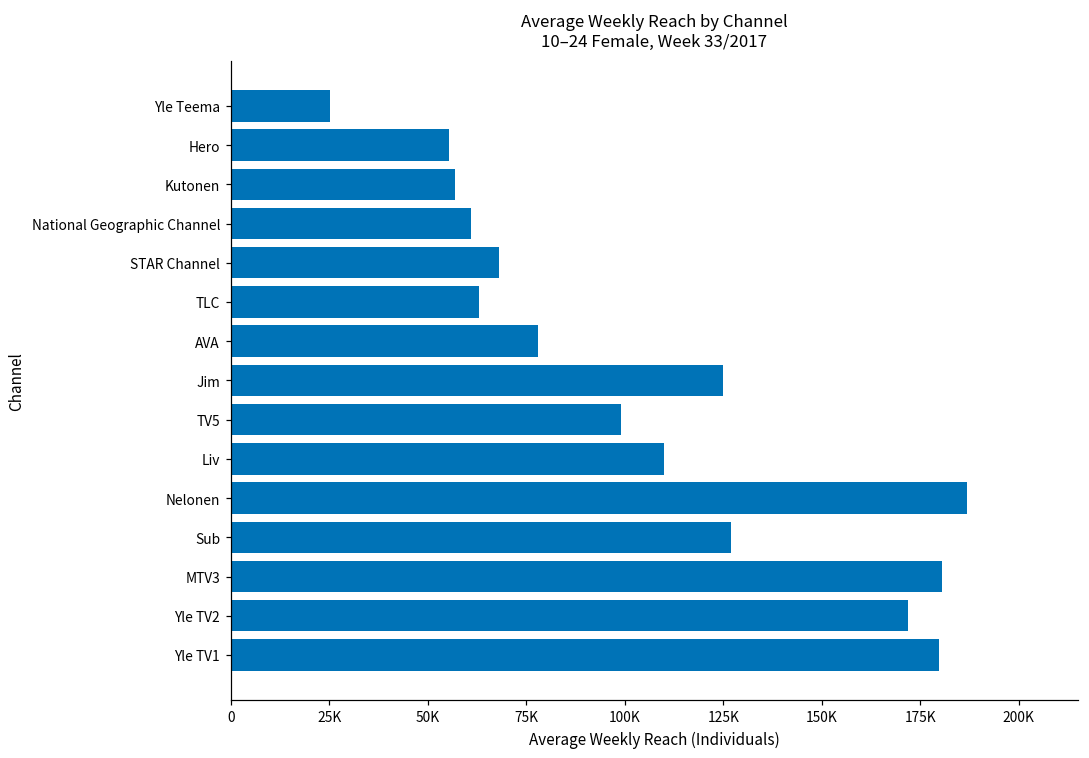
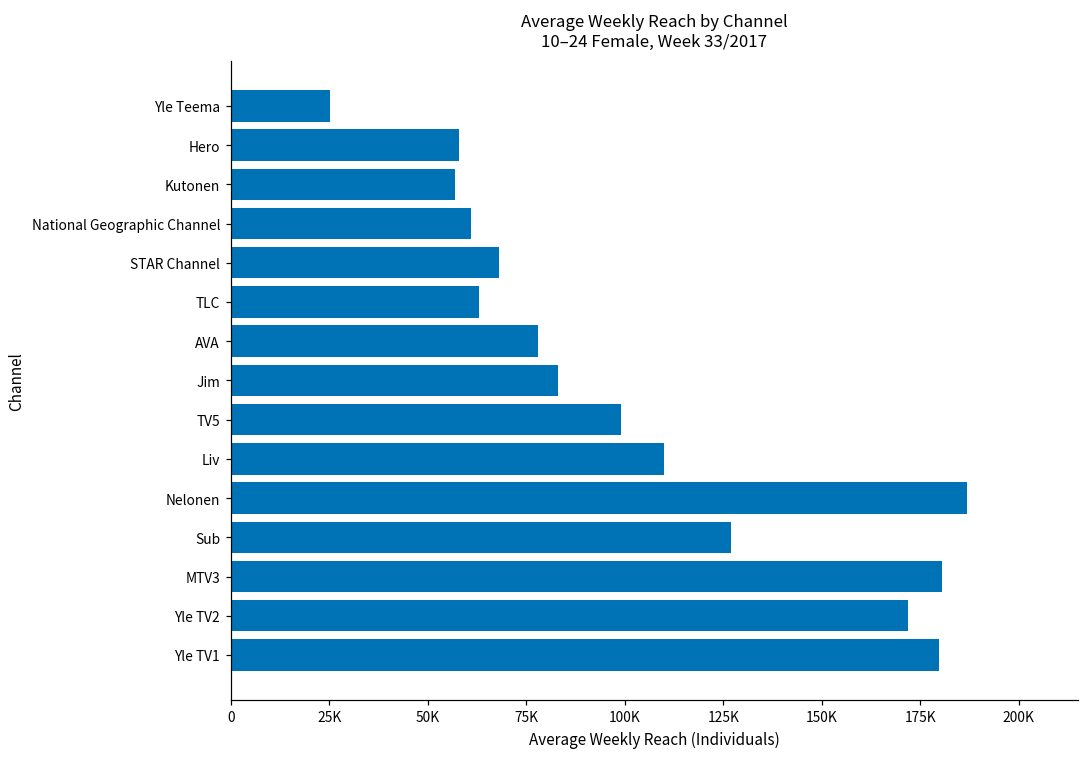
Hero: 56000 -> 58000
Jim: 125000 -> 83000
